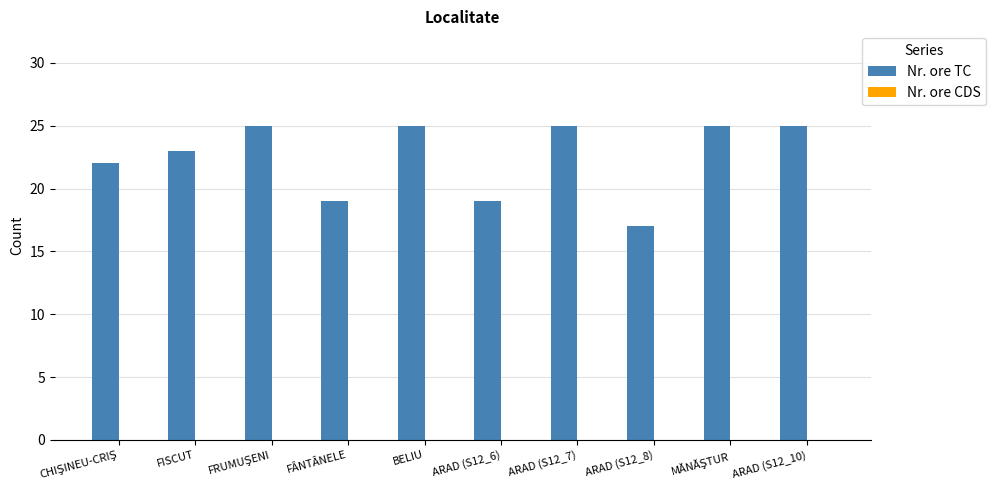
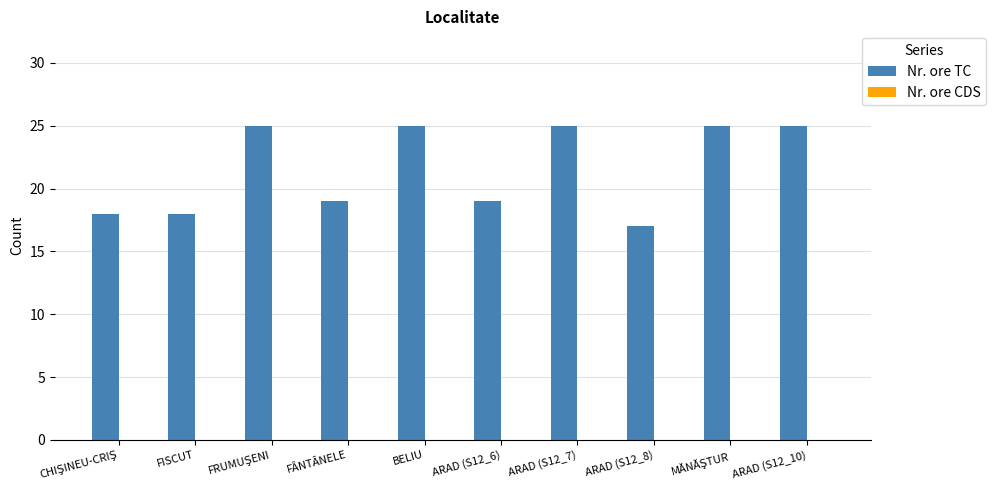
Nr. ore TC, CHIŞINEU-CRIŞ: 22 -> 18
Nr. ore TC, FISCUT: 23 -> 18
